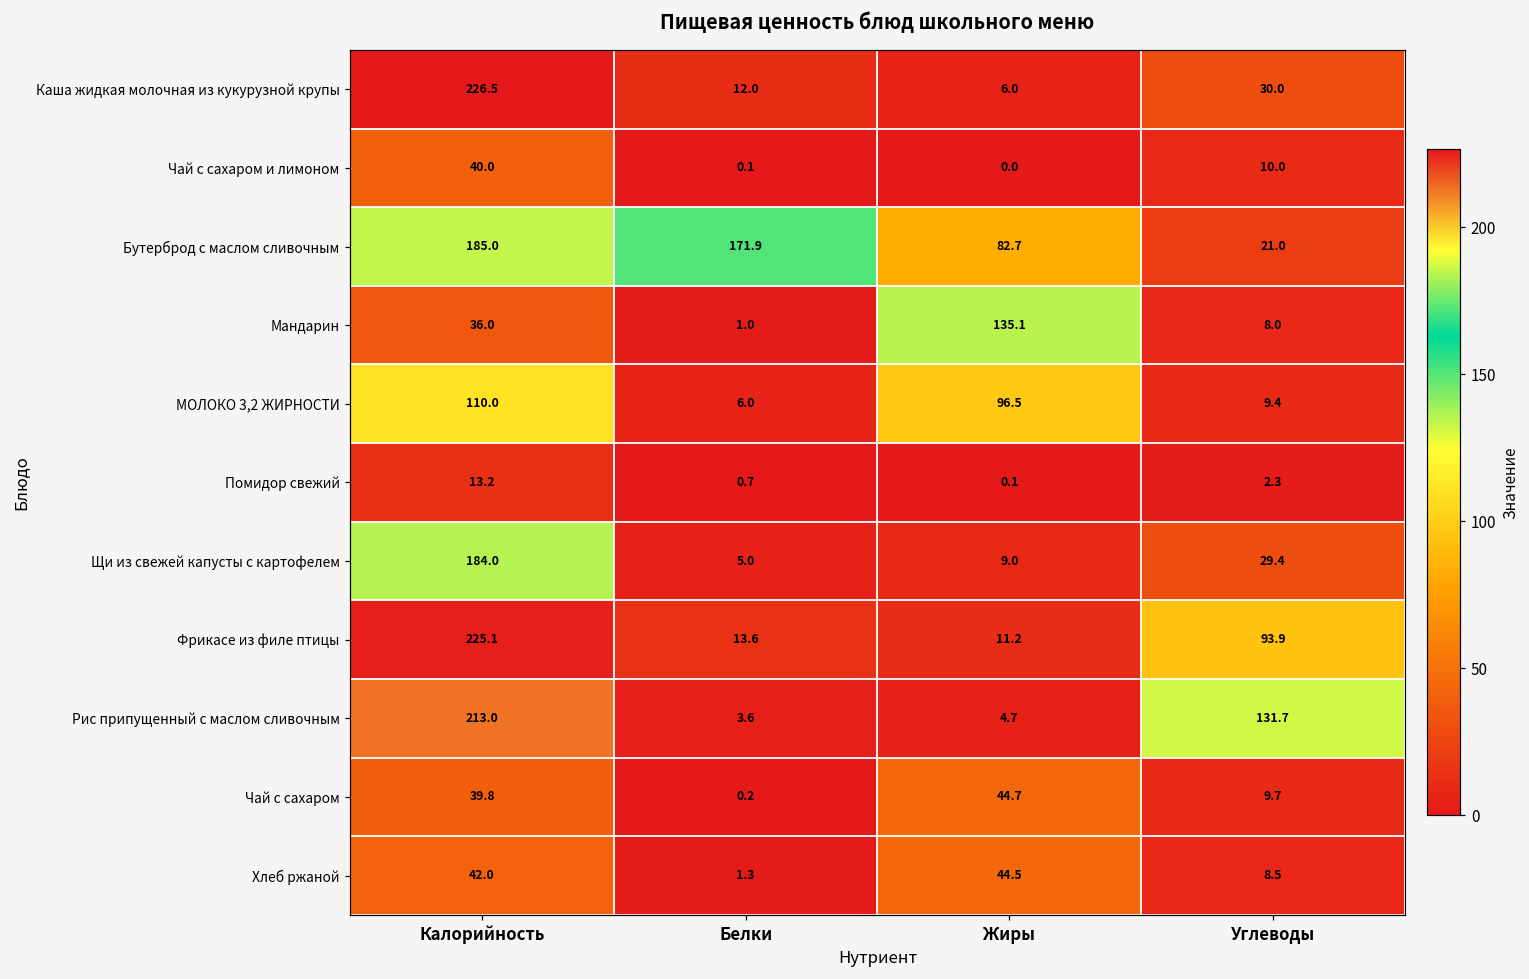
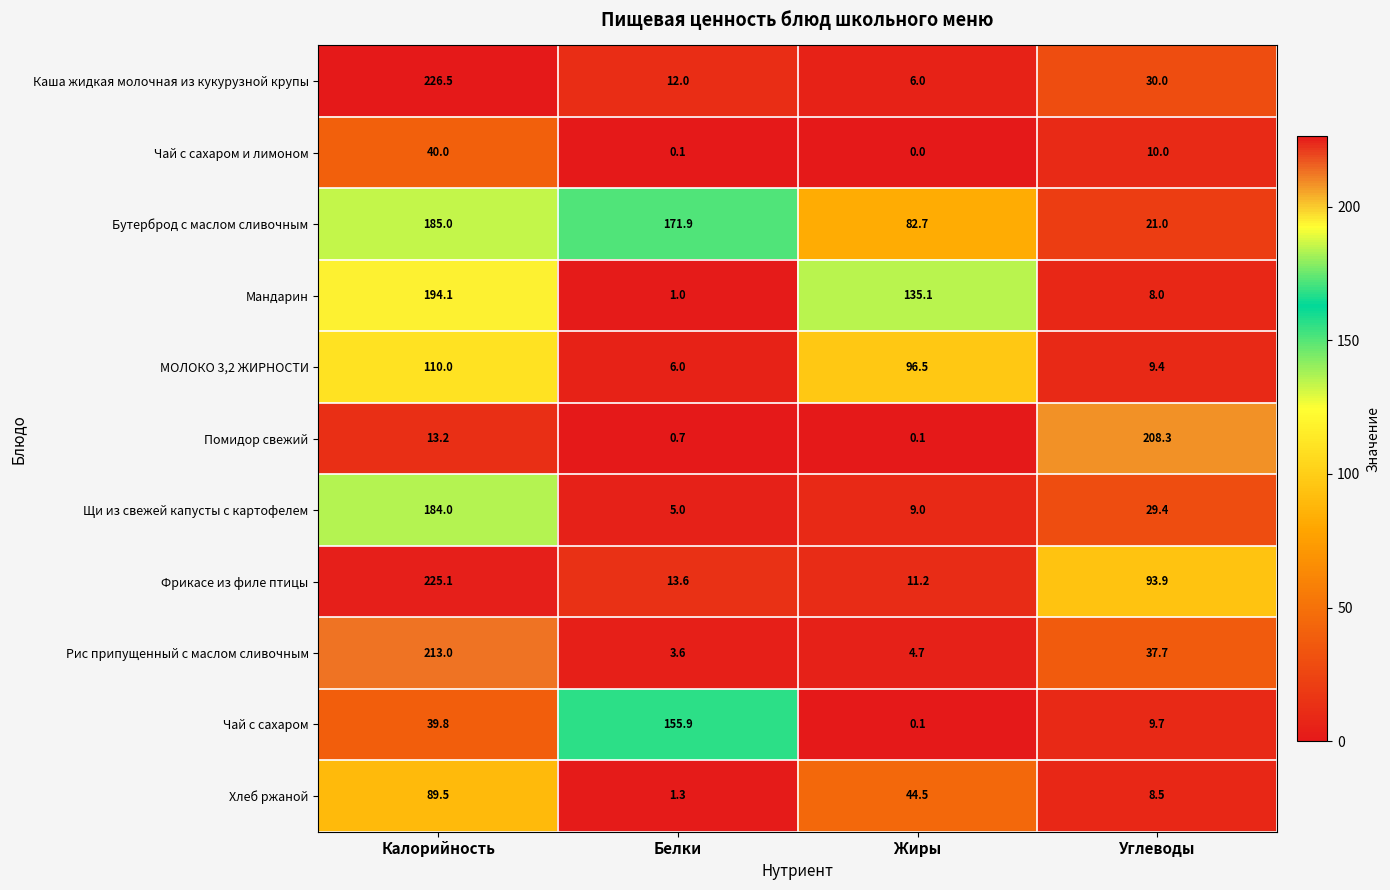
Мандарин, Калорийность: 36.0 -> 194.1
Помидор свежий, Углеводы: 2.3 -> 208.3
Рис припущенный с маслом сливочным, Углеводы: 131.7 -> 37.7
Чай с сахаром, Белки: 0.2 -> 155.9
Чай с сахаром, Жиры: 44.7 -> 0.1
Хлеб ржаной, Калорийность: 42.0 -> 89.5
